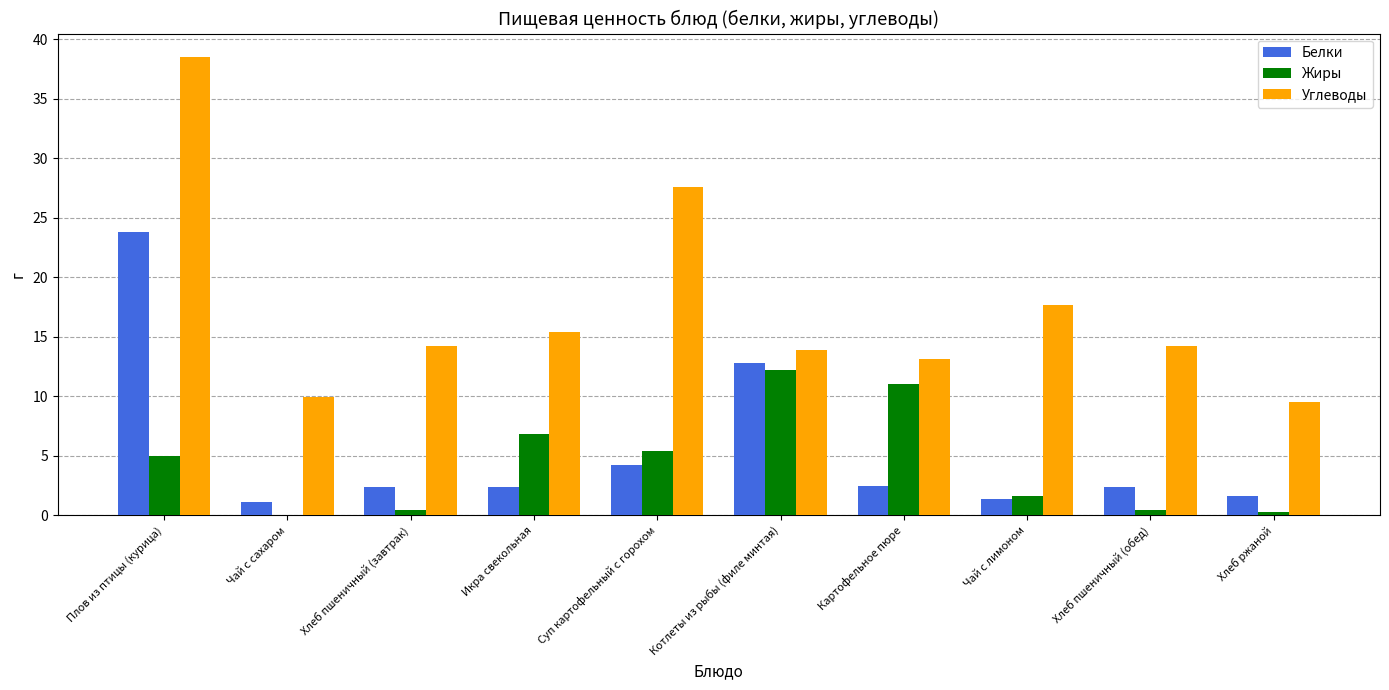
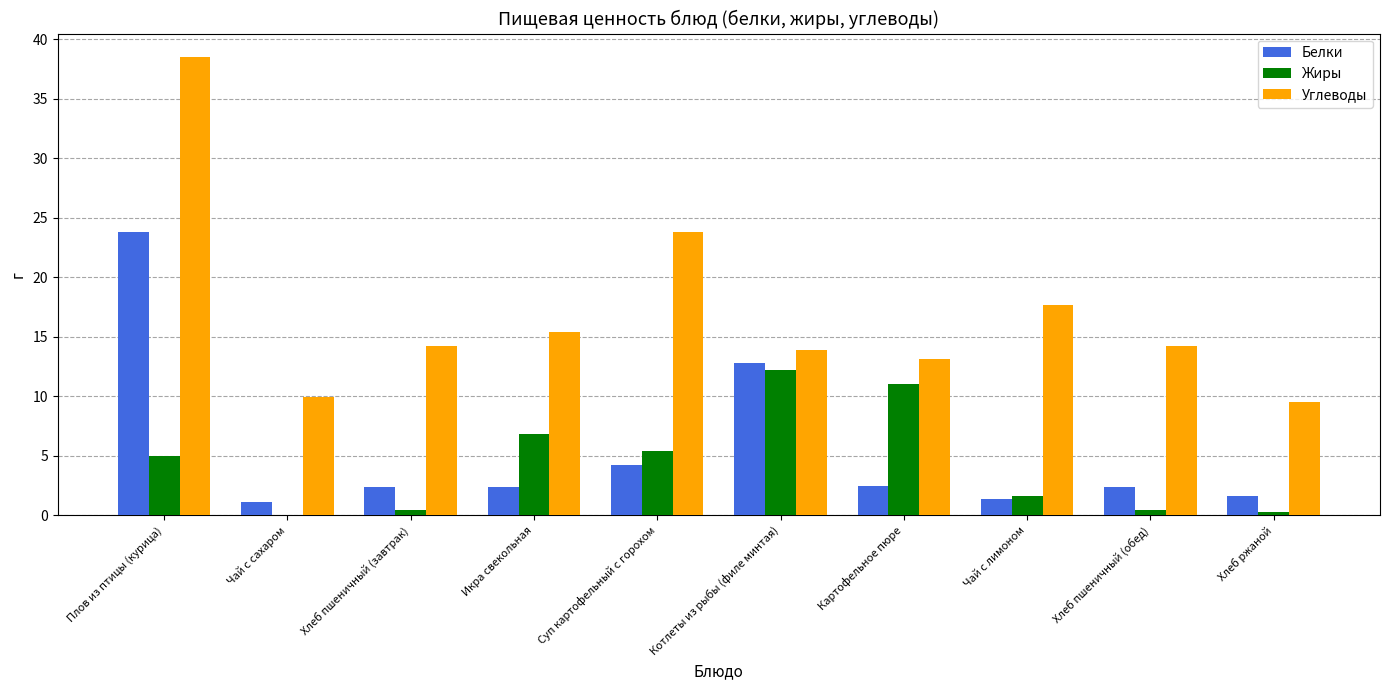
Углеводы, Суп картофельный с горохом: 27.6 -> 23.8
